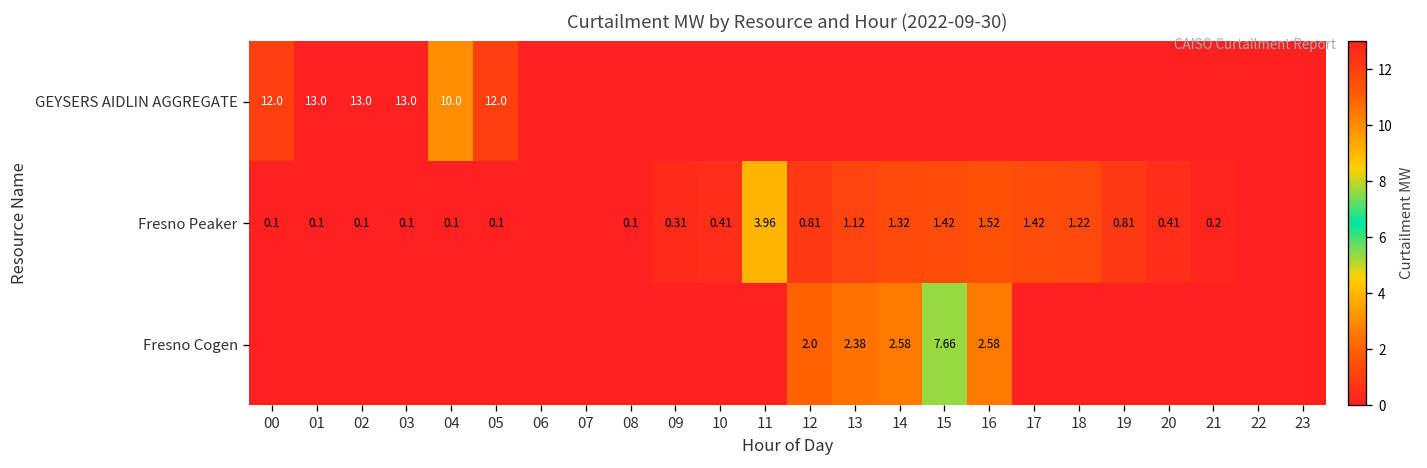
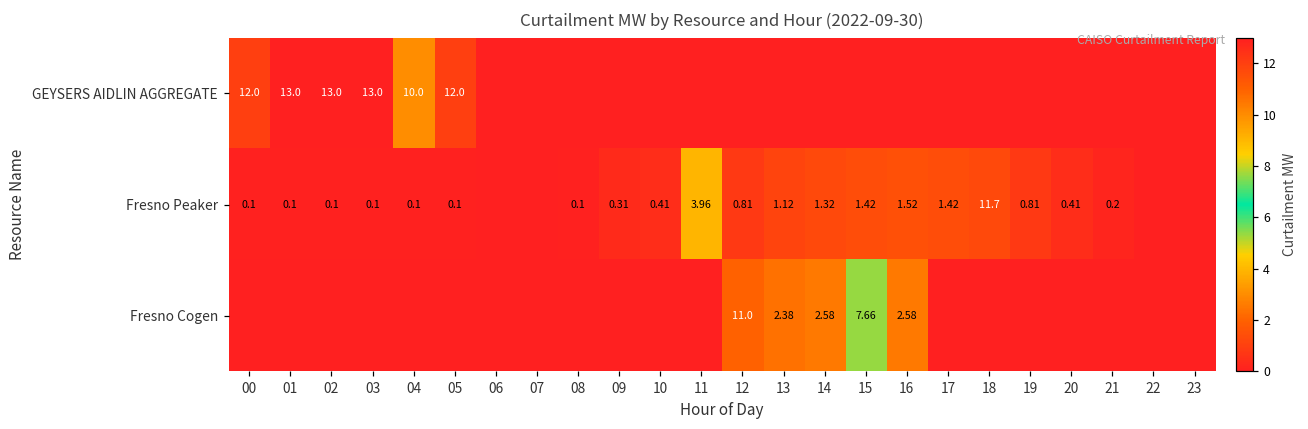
Fresno Peaker, 18: 1.22 -> 11.7
Fresno Cogen, 12: 2.0 -> 11.0
